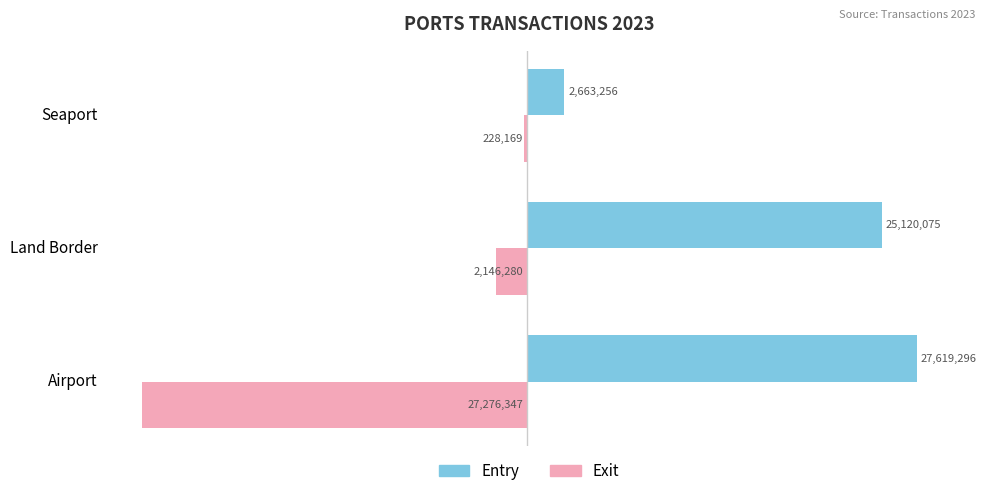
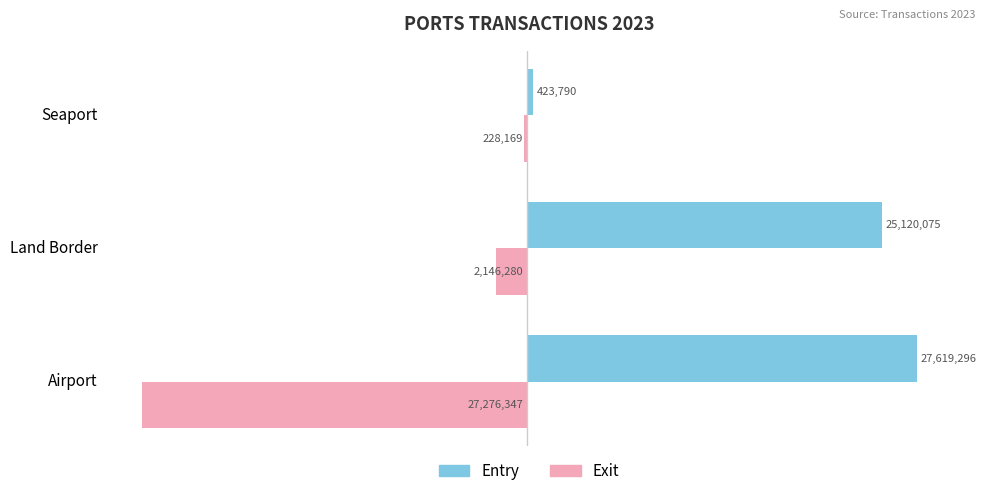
Entry, Seaport: 2,663,256 -> 423,790
